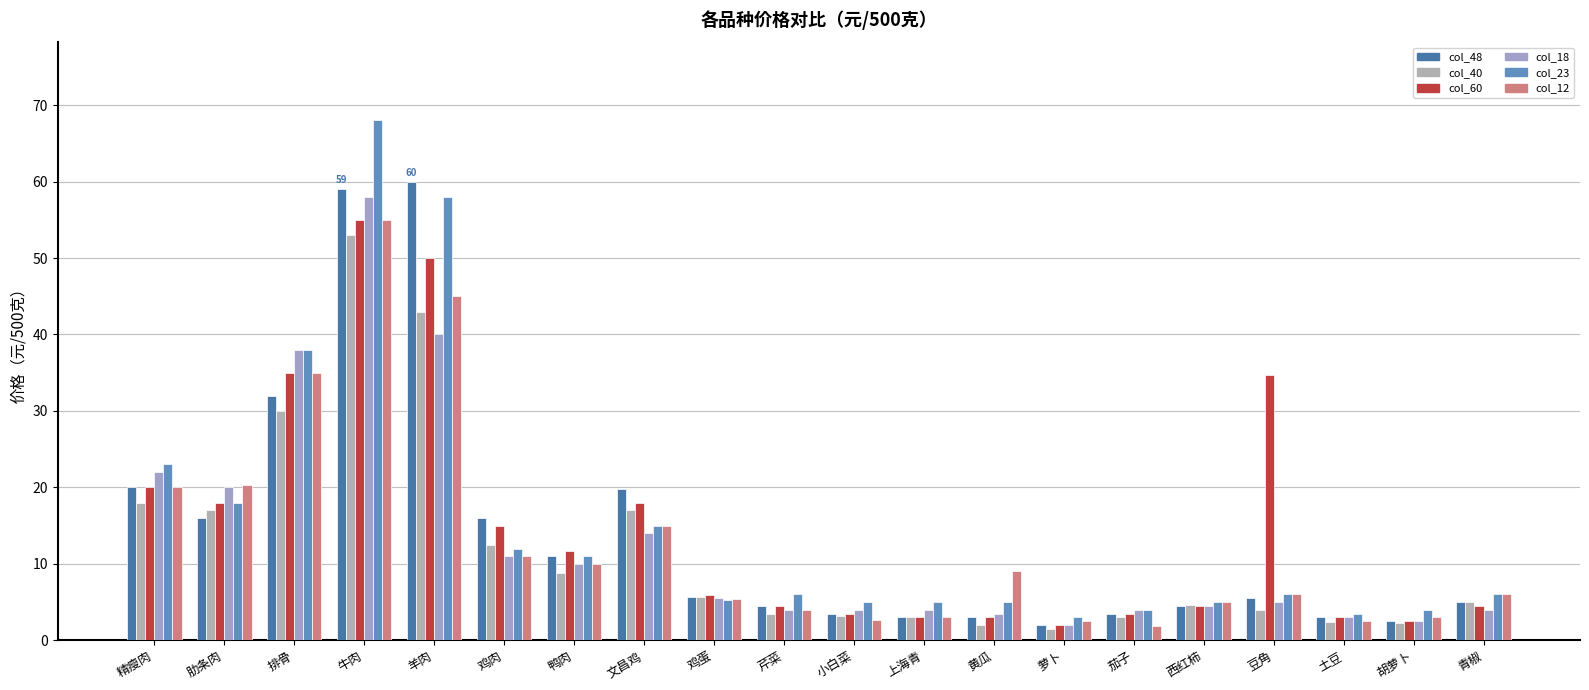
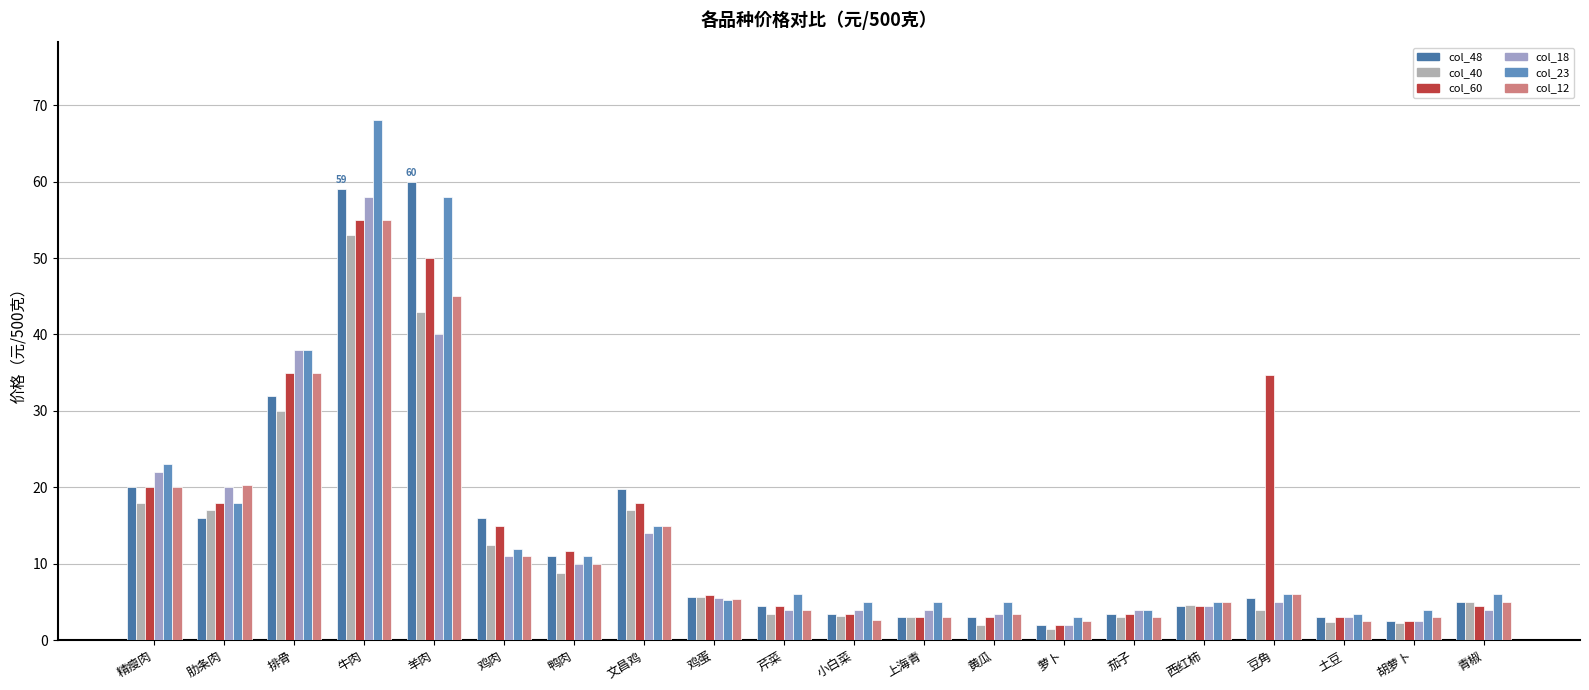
col_12, 黄瓜: 9 -> 4
col_12, 茄子: 2 -> 3
col_12, 青椒: 6 -> 5
